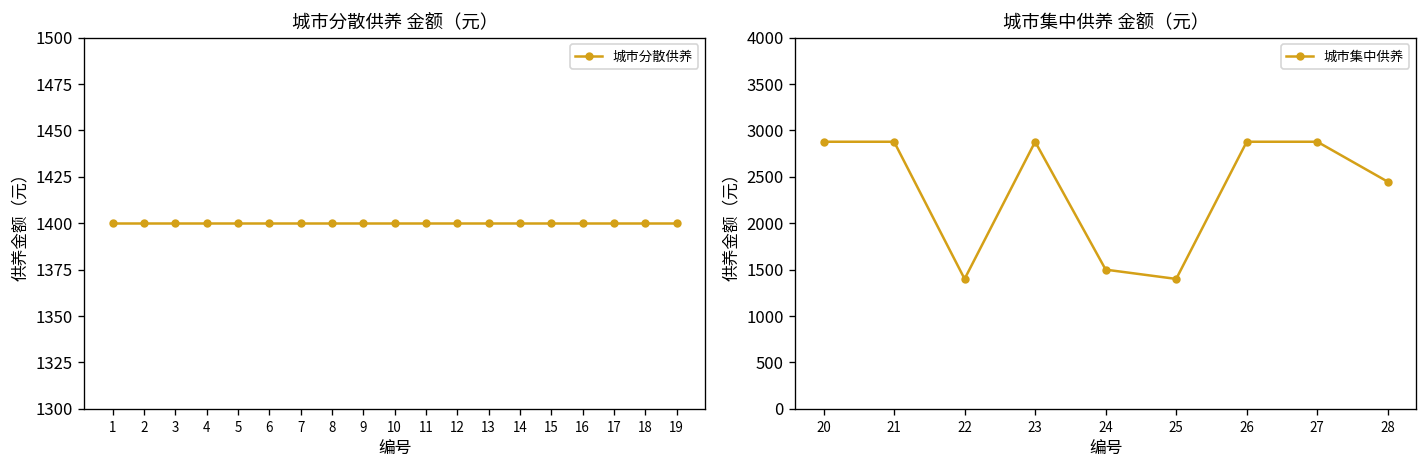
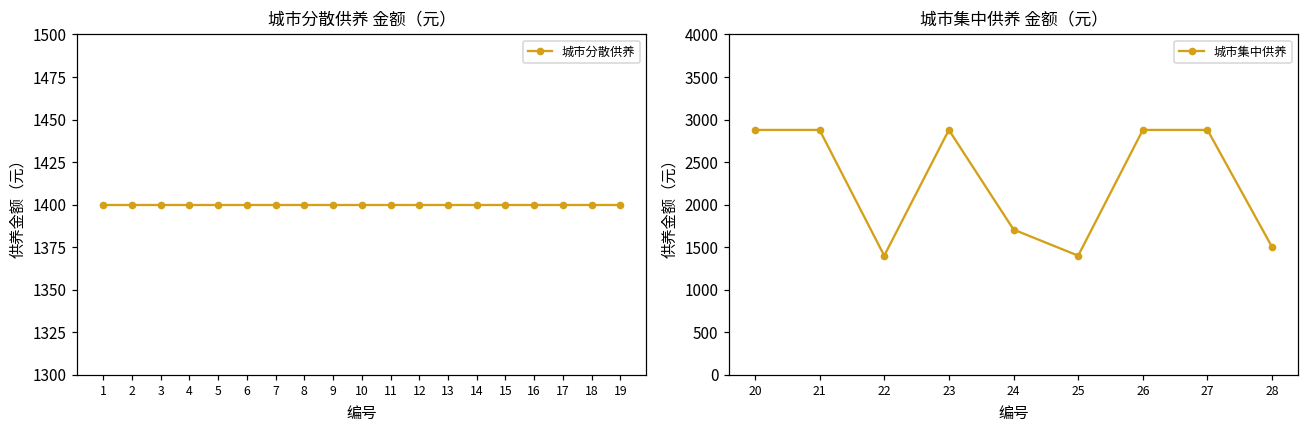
城市集中供养 金额（元）, 24: 1500 -> 1700
城市集中供养 金额（元）, 28: 2400 -> 1500
